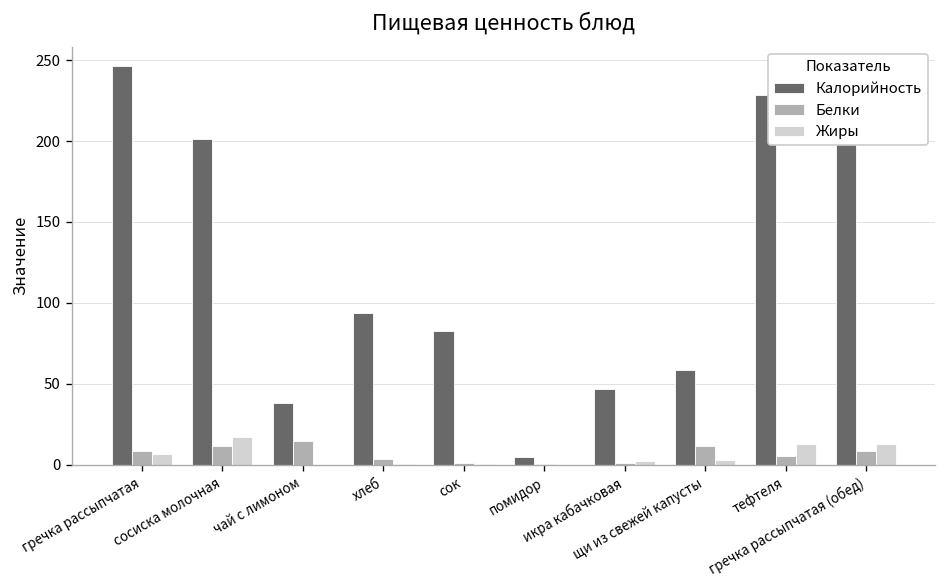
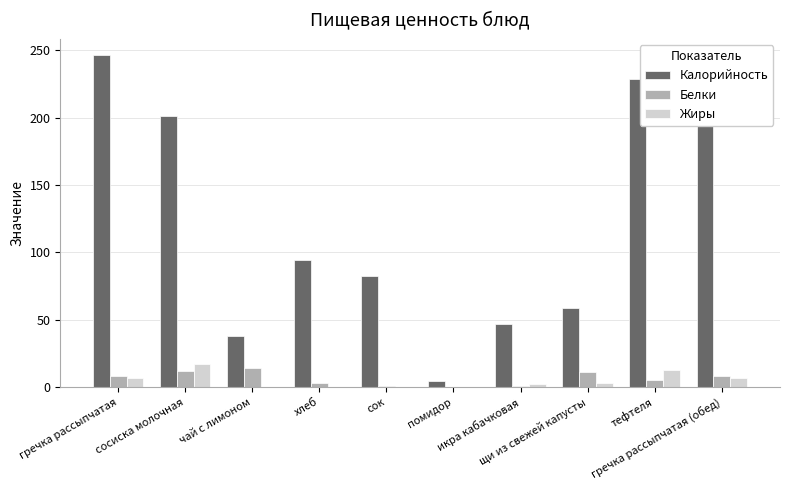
Жиры, гречка рассыпчатая (обед): 13 -> 7
